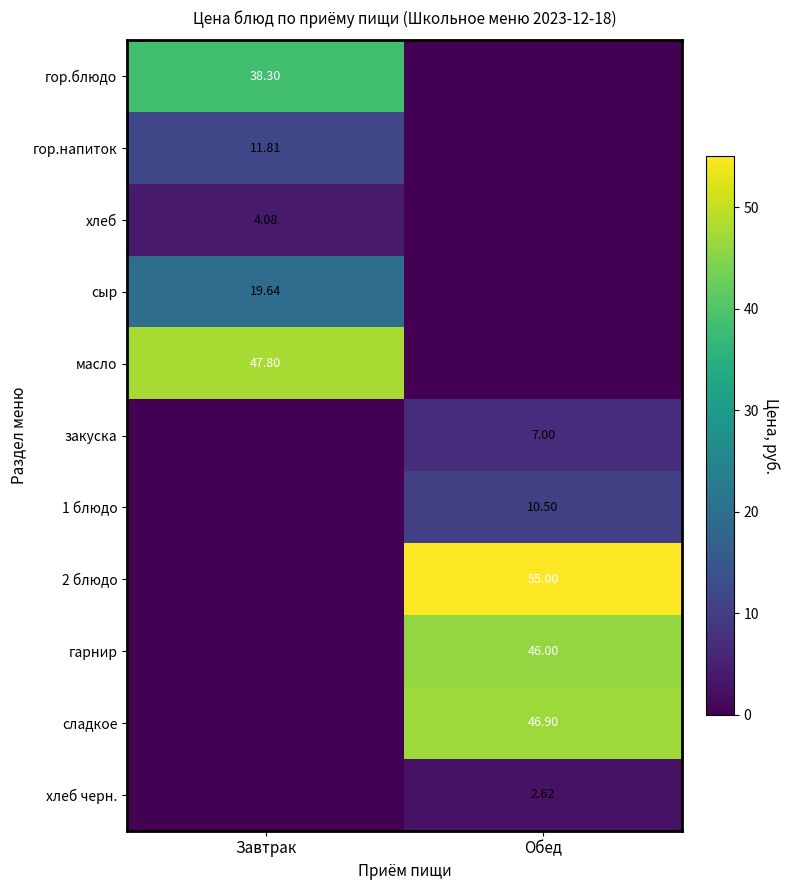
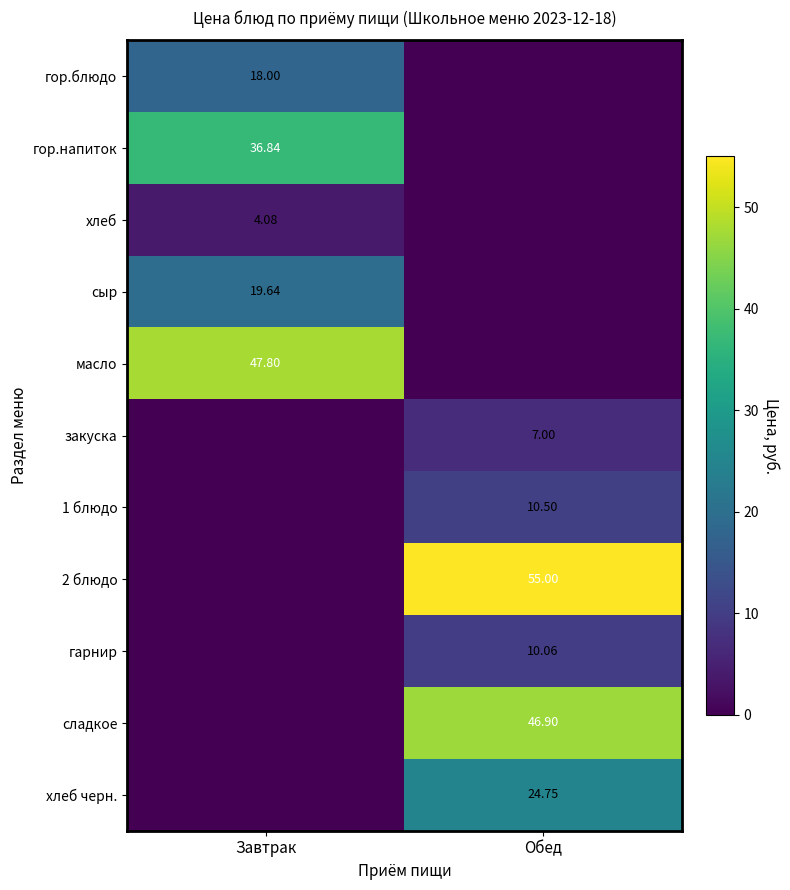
гор.блюдо, Завтрак: 38.30 -> 18.00
гор.напиток, Завтрак: 11.81 -> 36.84
гарнир, Обед: 46.00 -> 10.06
хлеб черн., Обед: 2.62 -> 24.75
